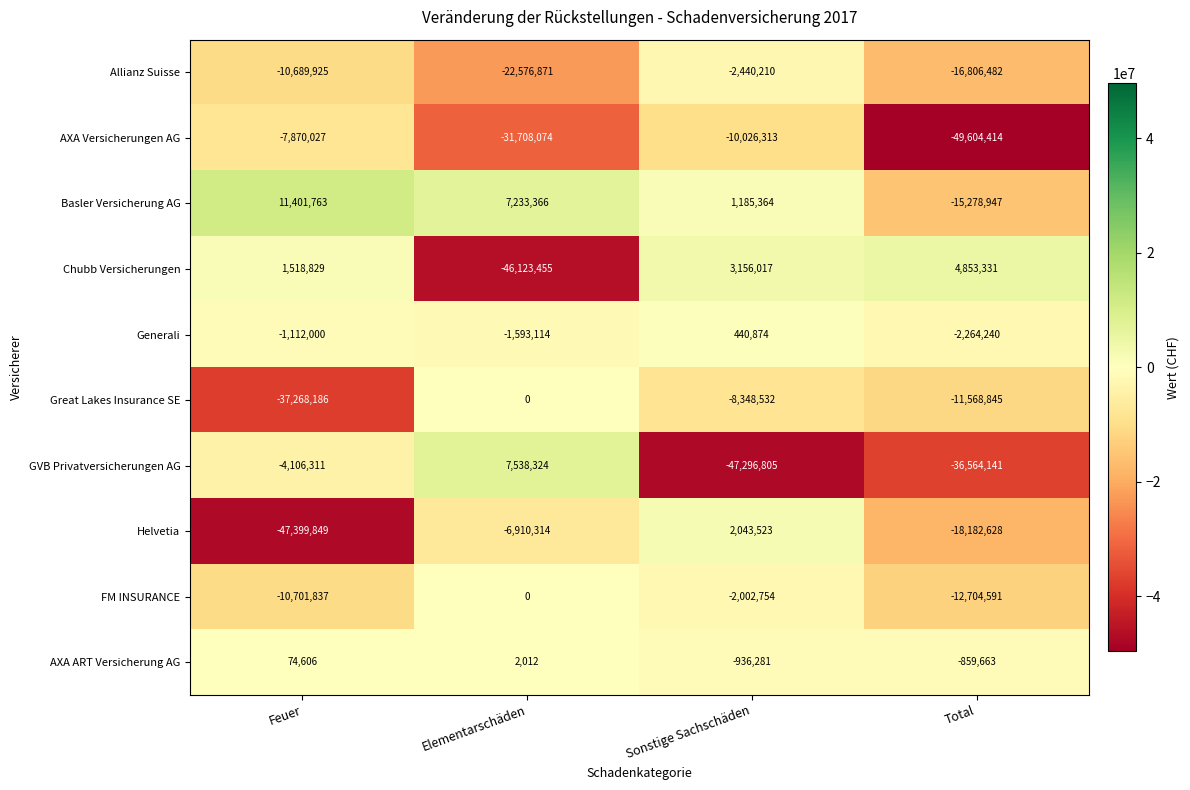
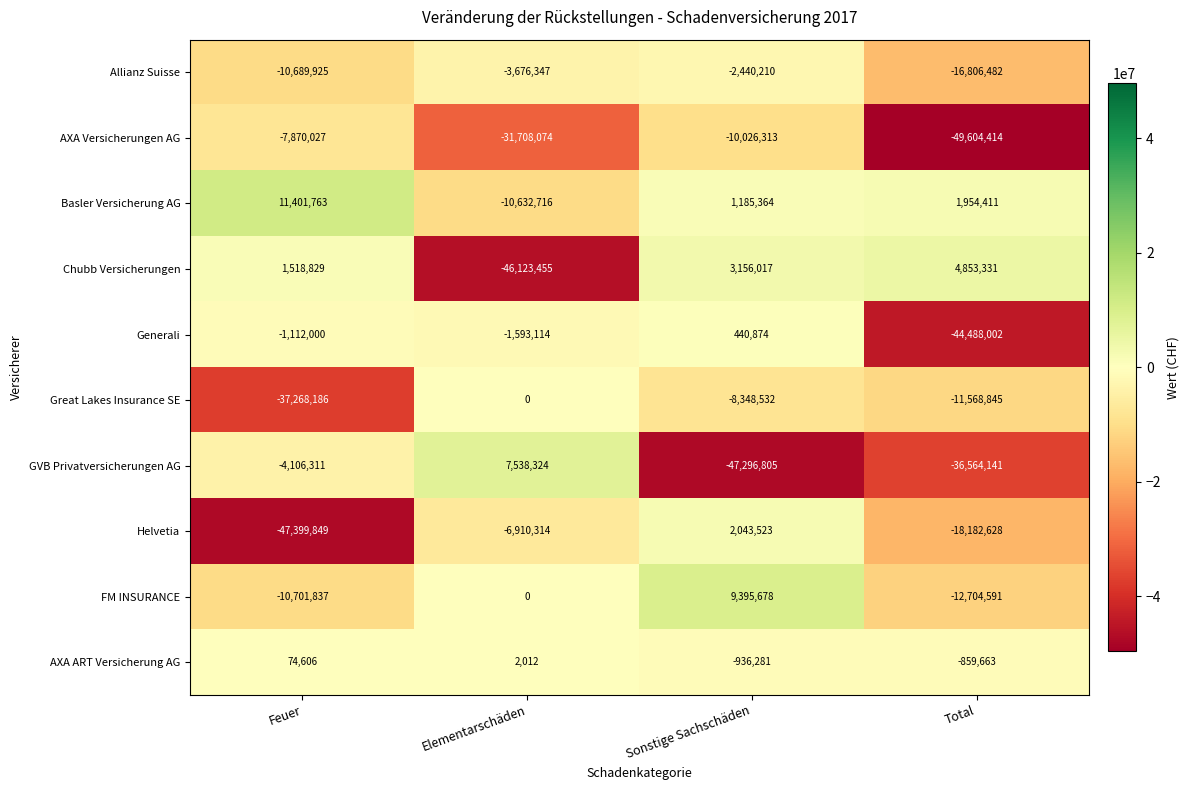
Allianz Suisse, Elementarschäden: -22,576,871 -> -3,676,347
Basler Versicherung AG, Elementarschäden: 7,233,366 -> -10,632,716
Basler Versicherung AG, Total: -15,278,947 -> 1,954,411
Generali, Total: -2,264,240 -> -44,488,002
FM INSURANCE, Sonstige Sachschäden: -2,002,754 -> 9,395,678
